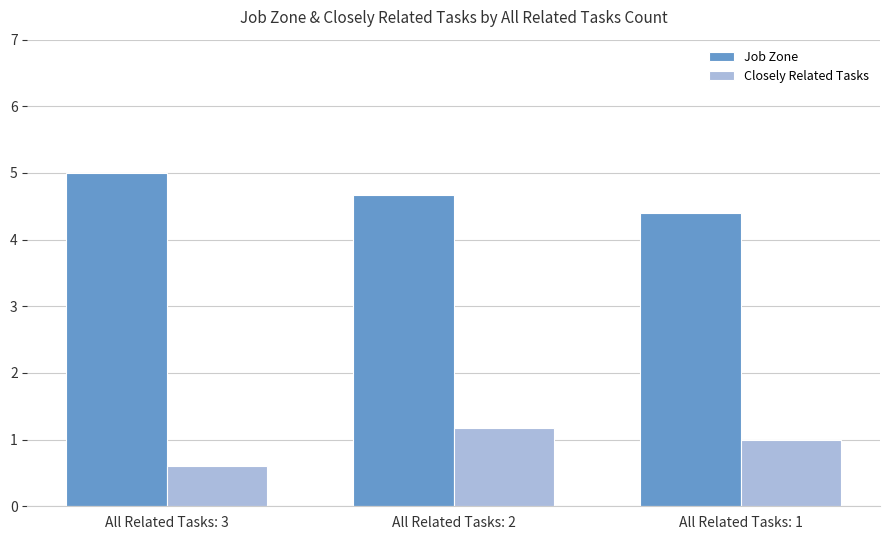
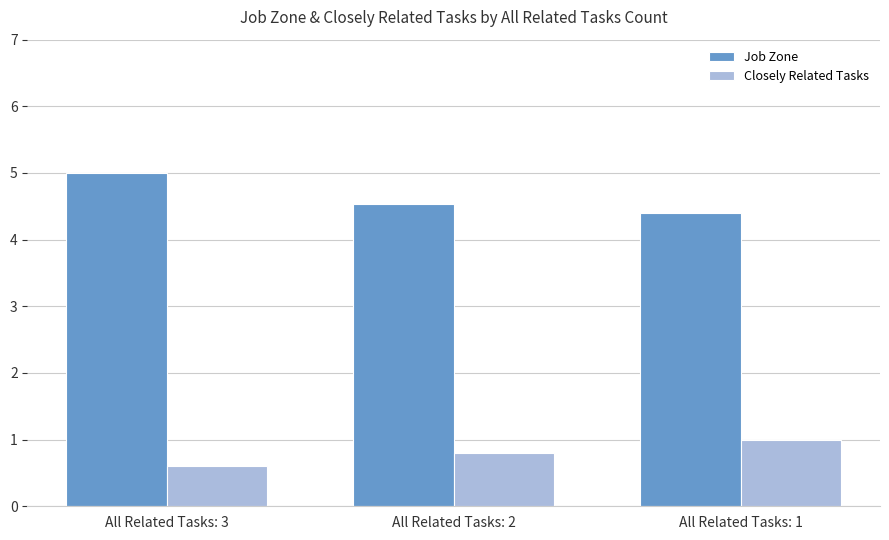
Job Zone, All Related Tasks: 2: 4.7 -> 4.5
Closely Related Tasks, All Related Tasks: 2: 1.2 -> 0.8
